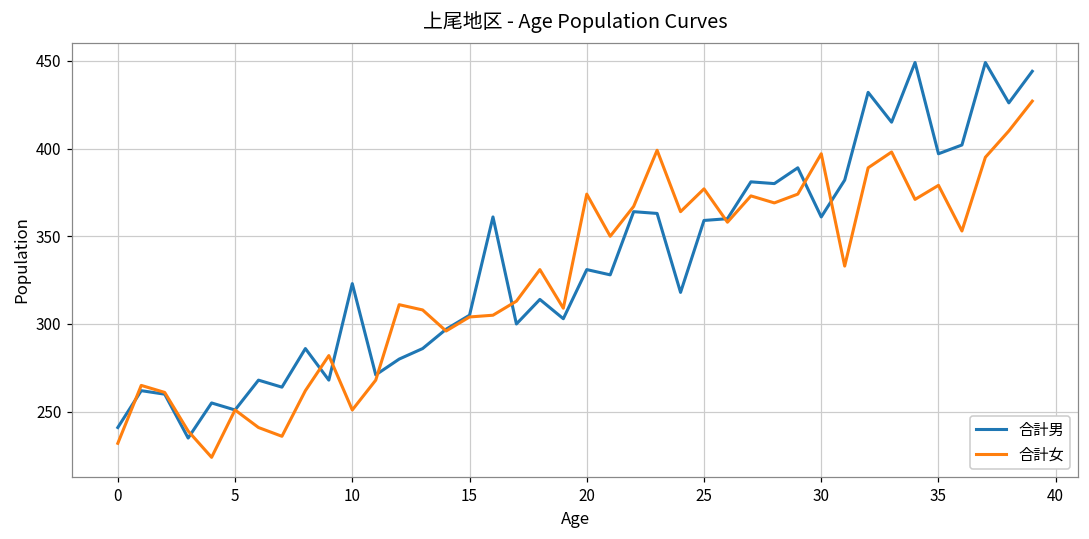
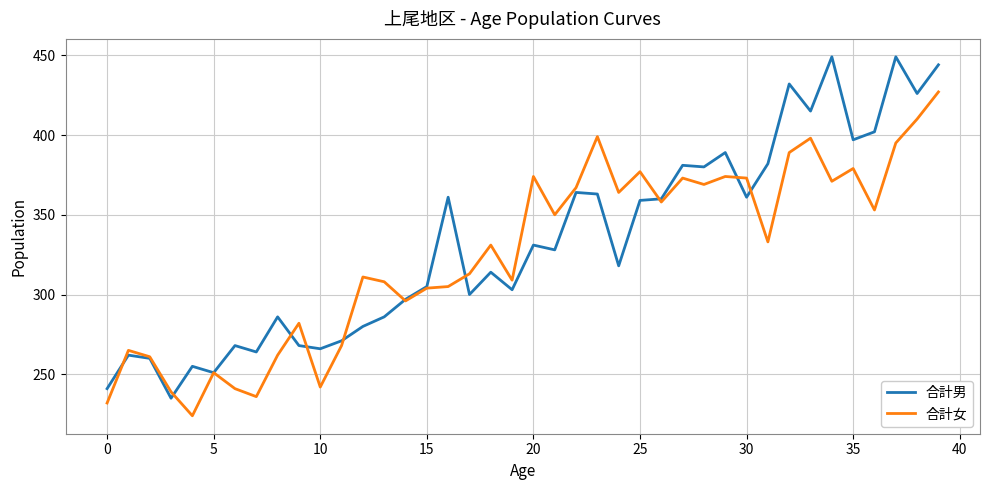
合計男, 10: 323 -> 266
合計女, 10: 251 -> 242
合計女, 30: 397 -> 373
